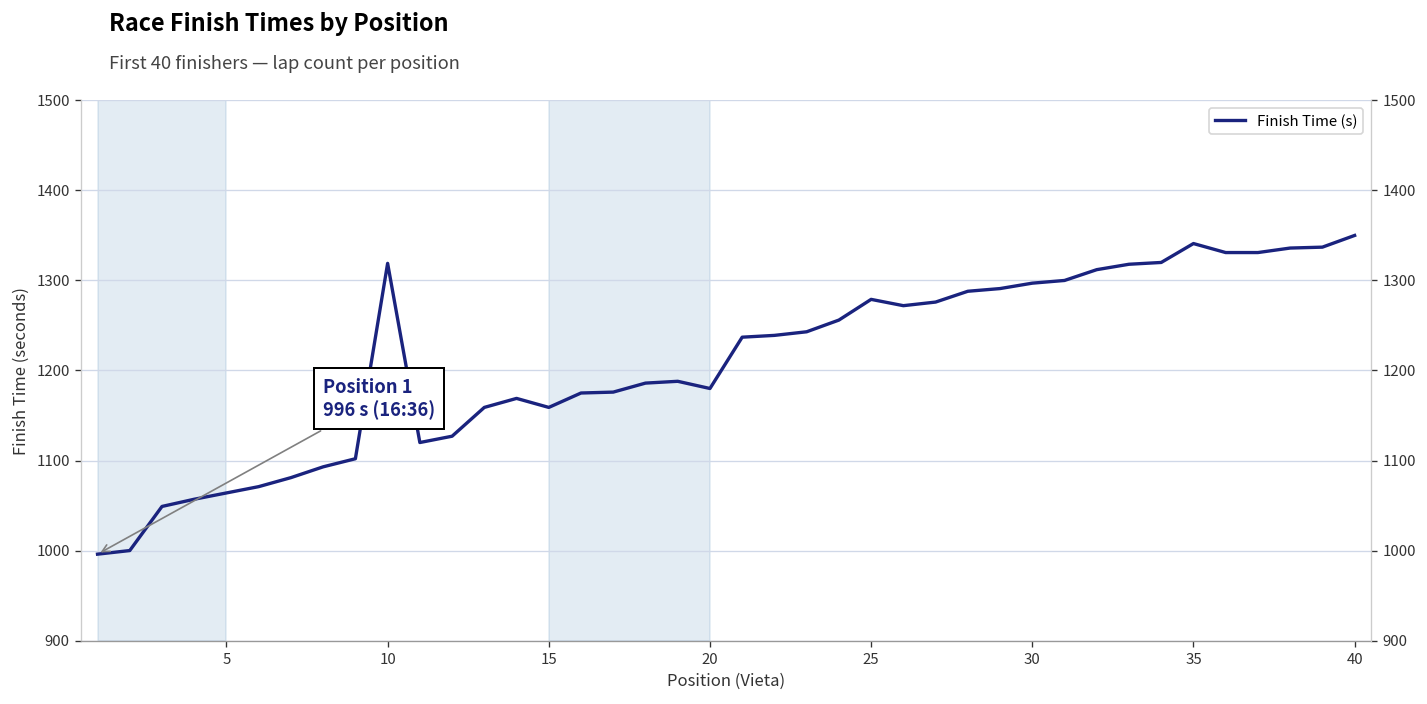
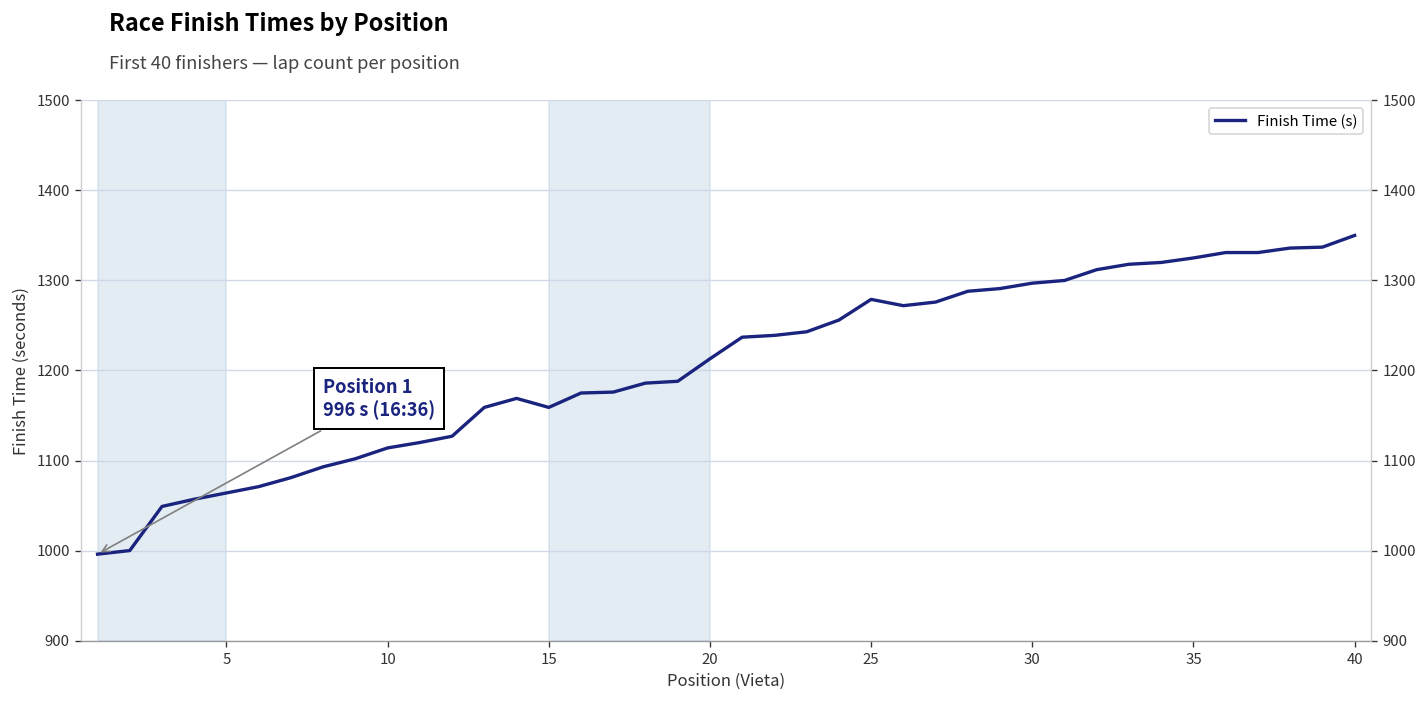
10: 1320 -> 1110
20: 1180 -> 1210
35: 1340 -> 1330
